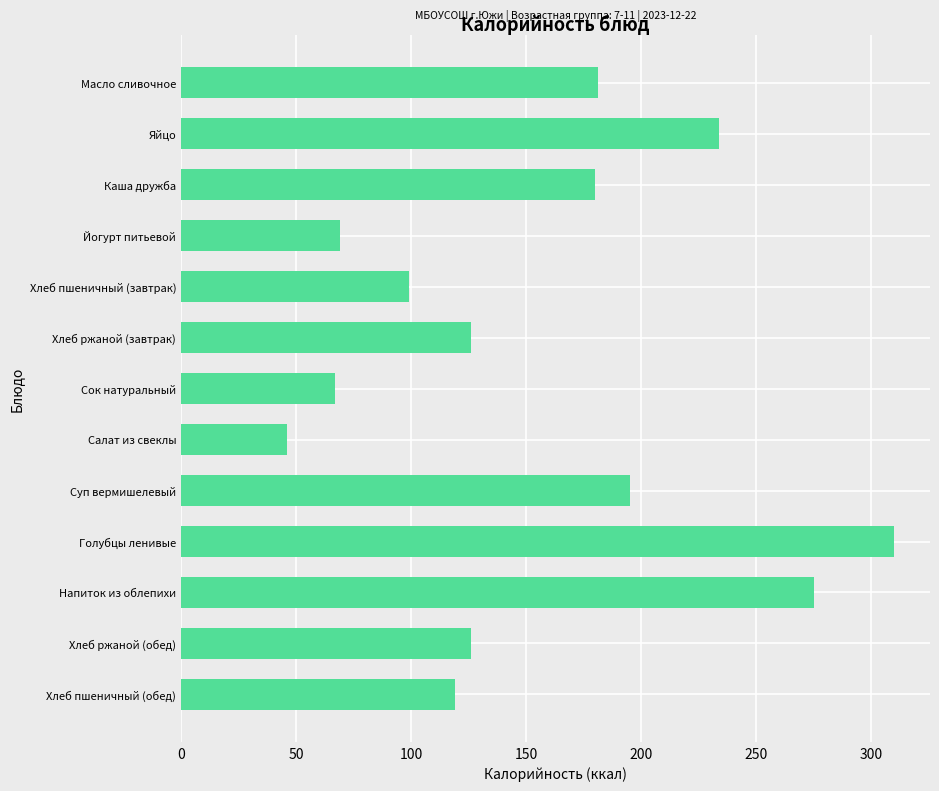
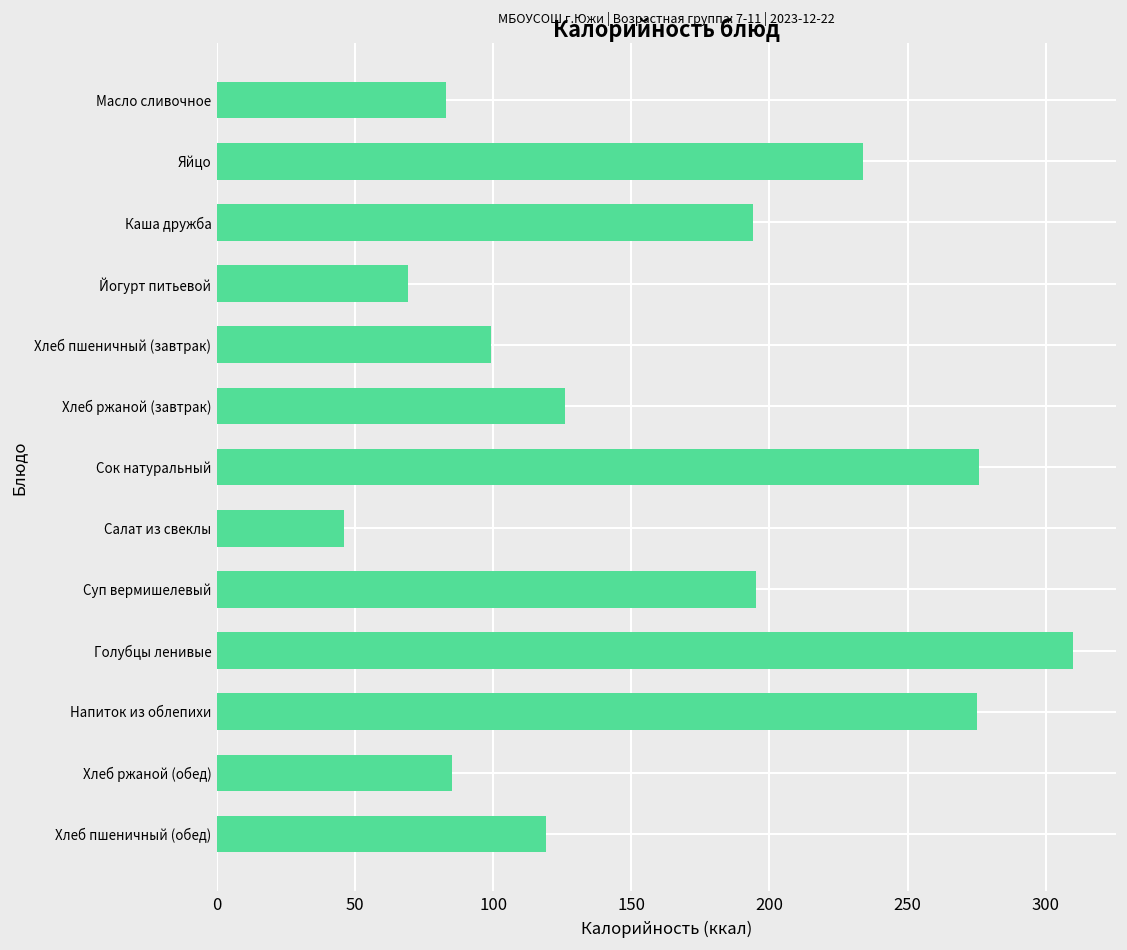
Масло сливочное: 181 -> 83
Каша дружба: 180 -> 194
Сок натуральный: 67 -> 276
Хлеб ржаной (обед): 126 -> 85
